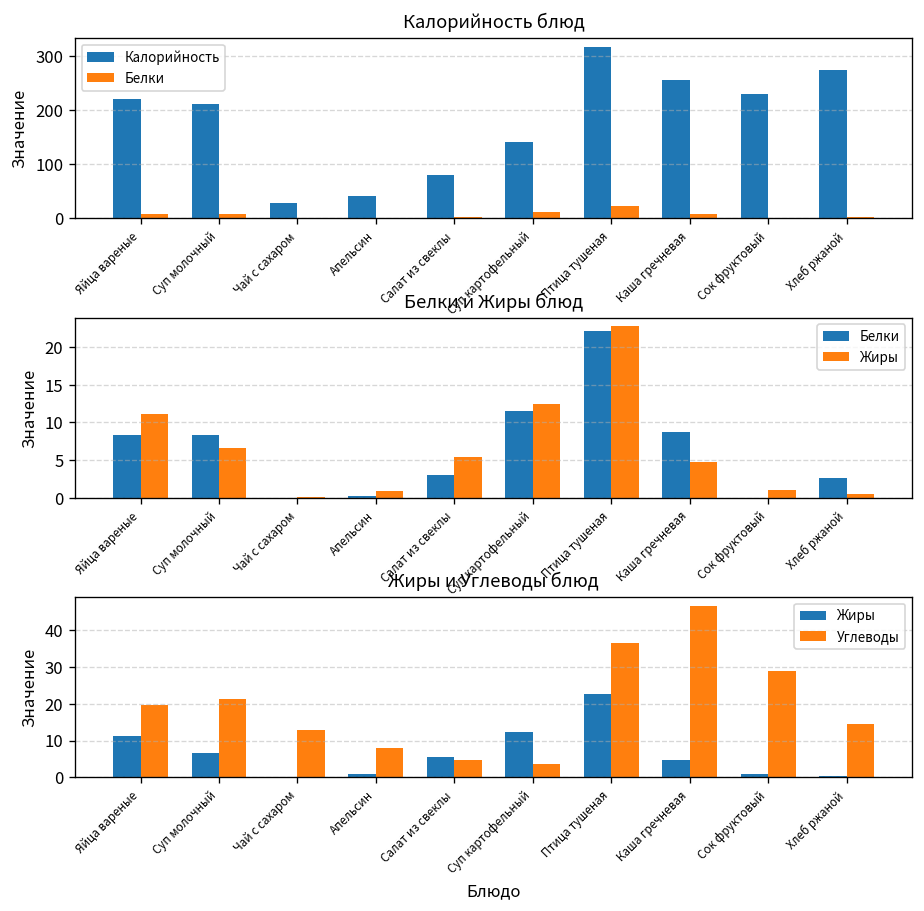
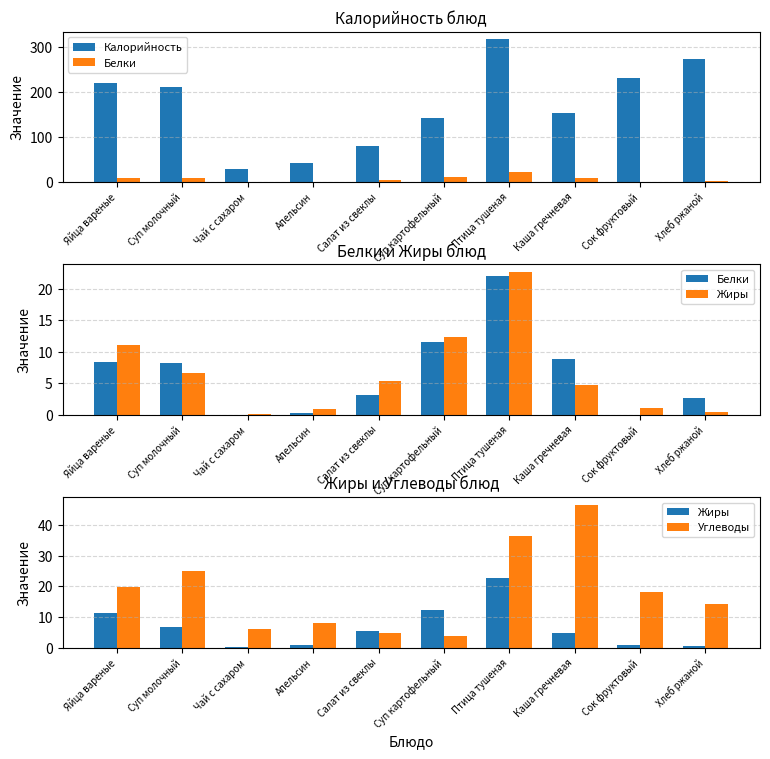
Калорийность блюд, Калорийность, Каша гречневая: 260 -> 150
Жиры и Углеводы блюд, Углеводы, Суп молочный: 21 -> 25
Жиры и Углеводы блюд, Углеводы, Чай с сахаром: 13 -> 6
Жиры и Углеводы блюд, Углеводы, Сок фруктовый: 29 -> 18
